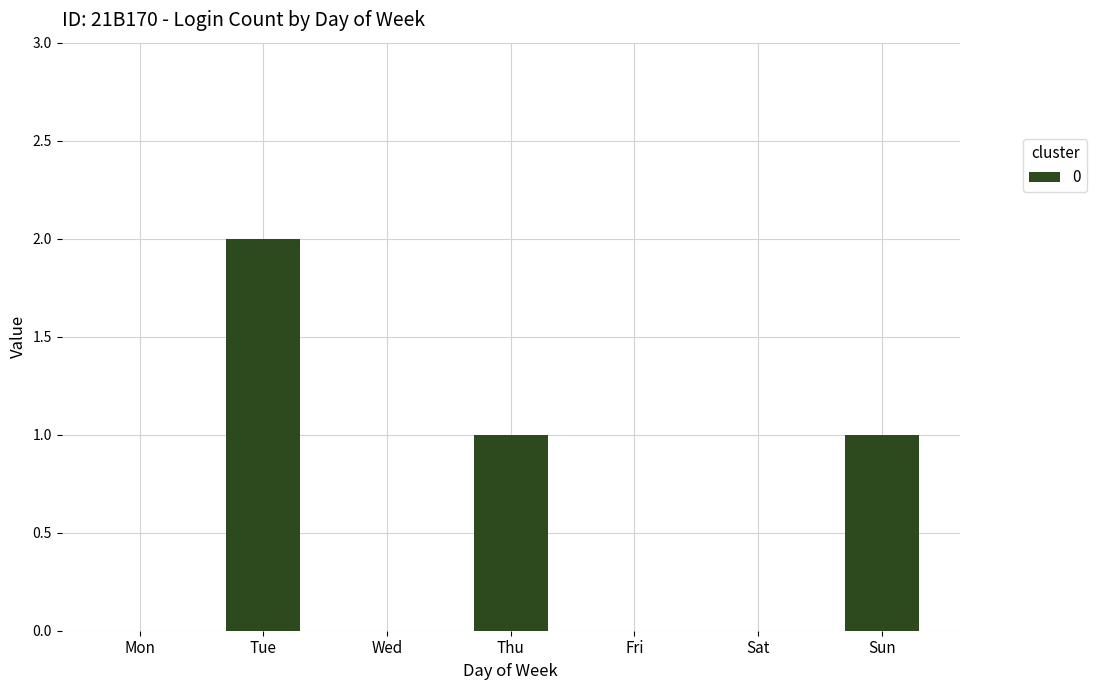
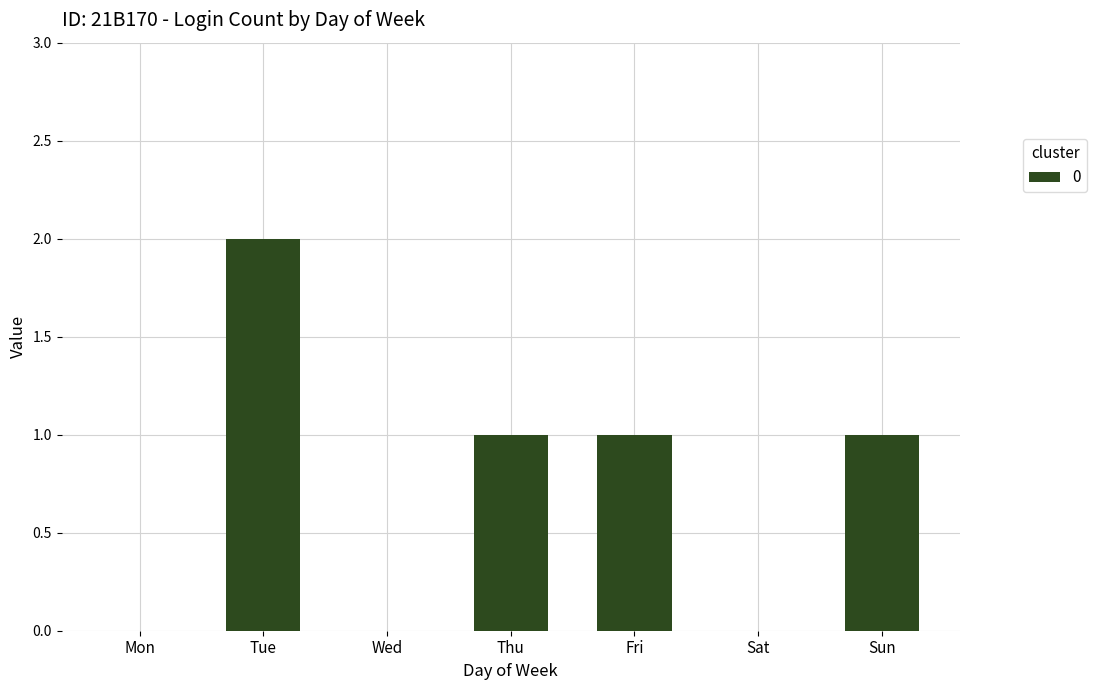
Fri: 0 -> 1
